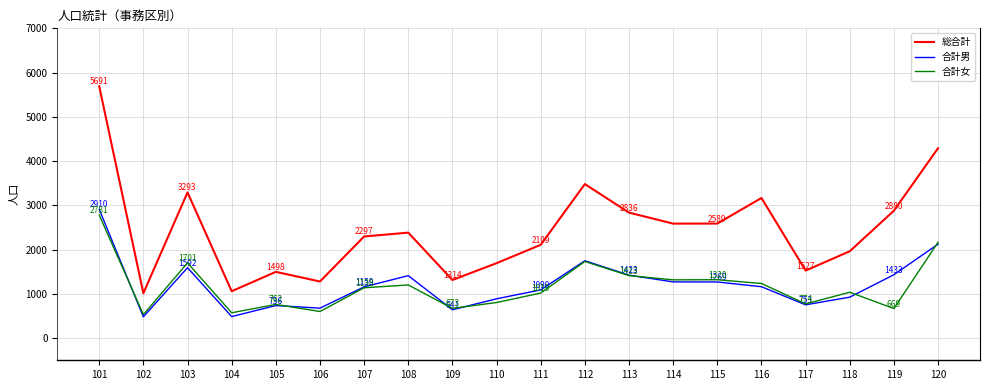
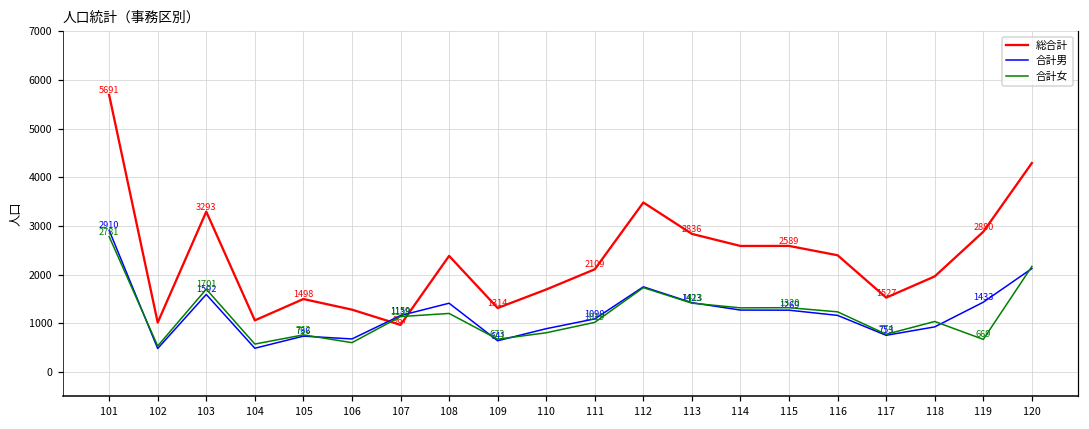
総合計, 107: 2297 -> 967
総合計, 116: 3200 -> 2400
